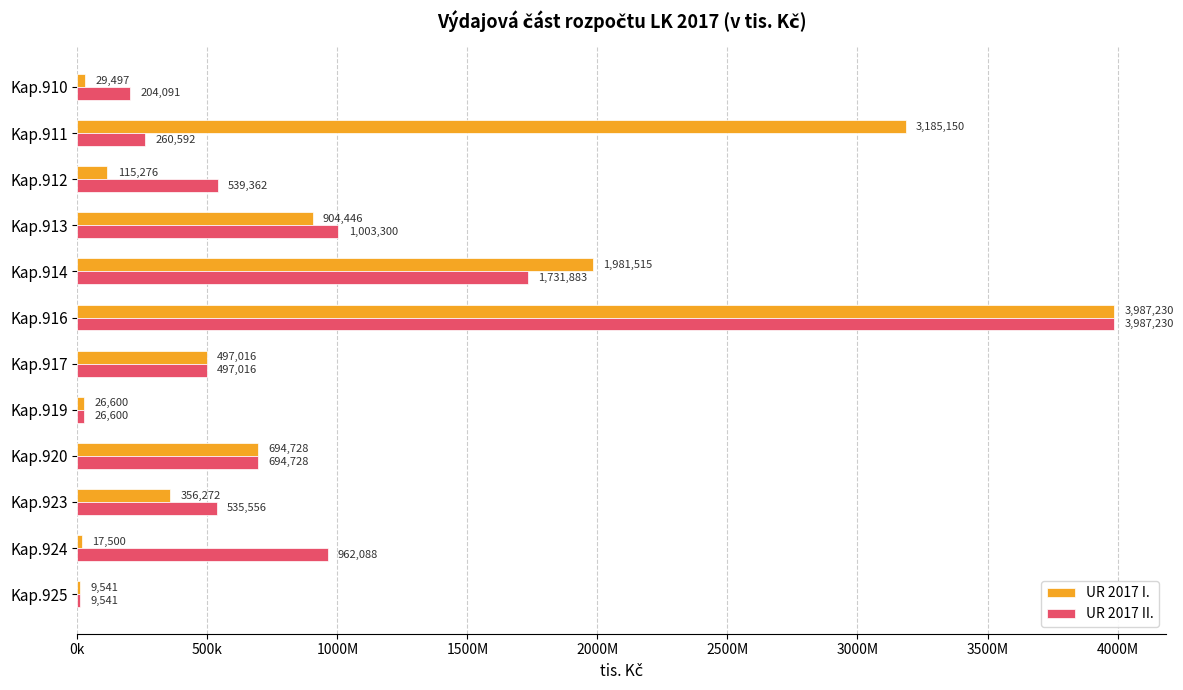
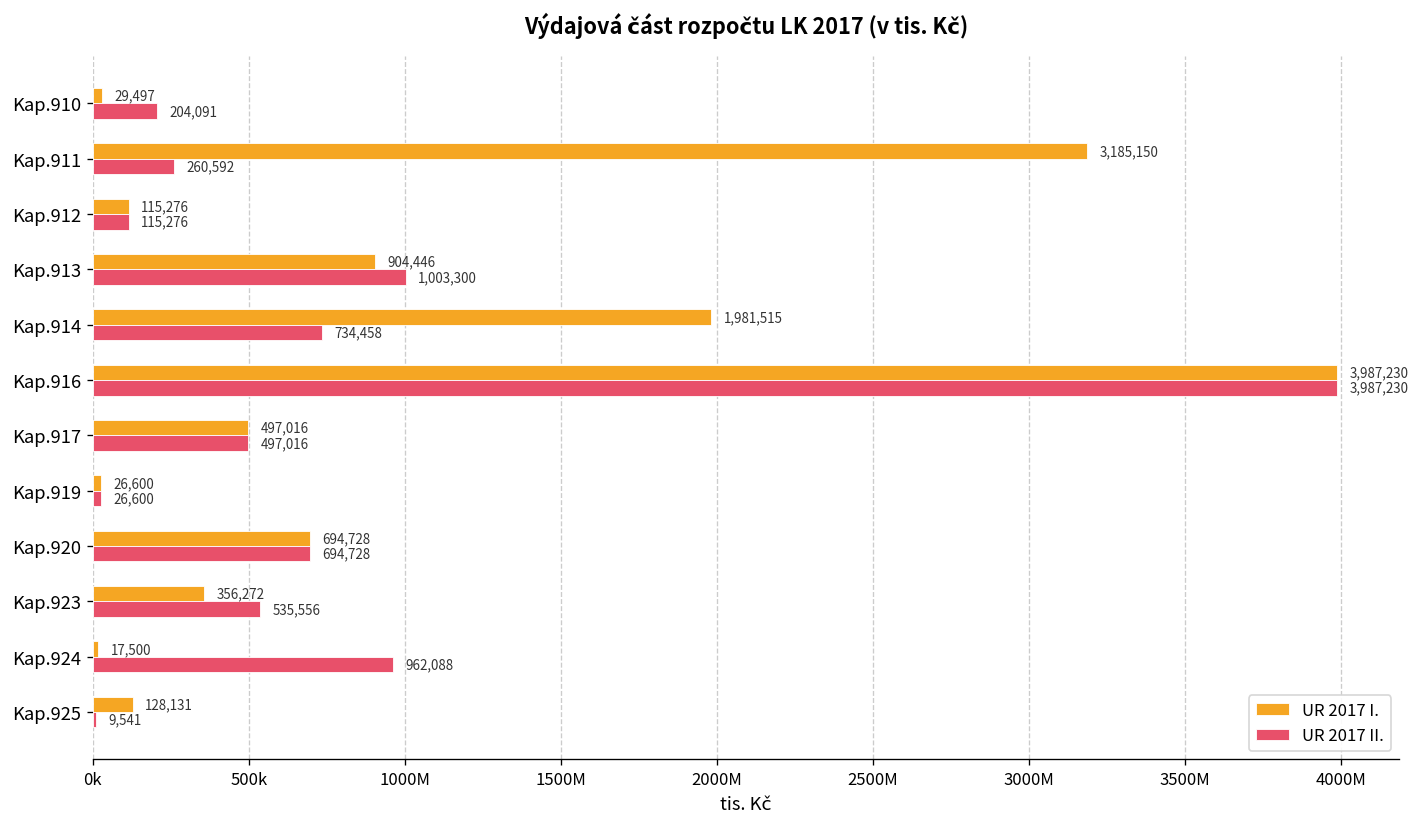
UR 2017 II., Kap.912: 539,362 -> 115,276
UR 2017 II., Kap.914: 1,731,883 -> 734,458
UR 2017 I., Kap.925: 9,541 -> 128,131
